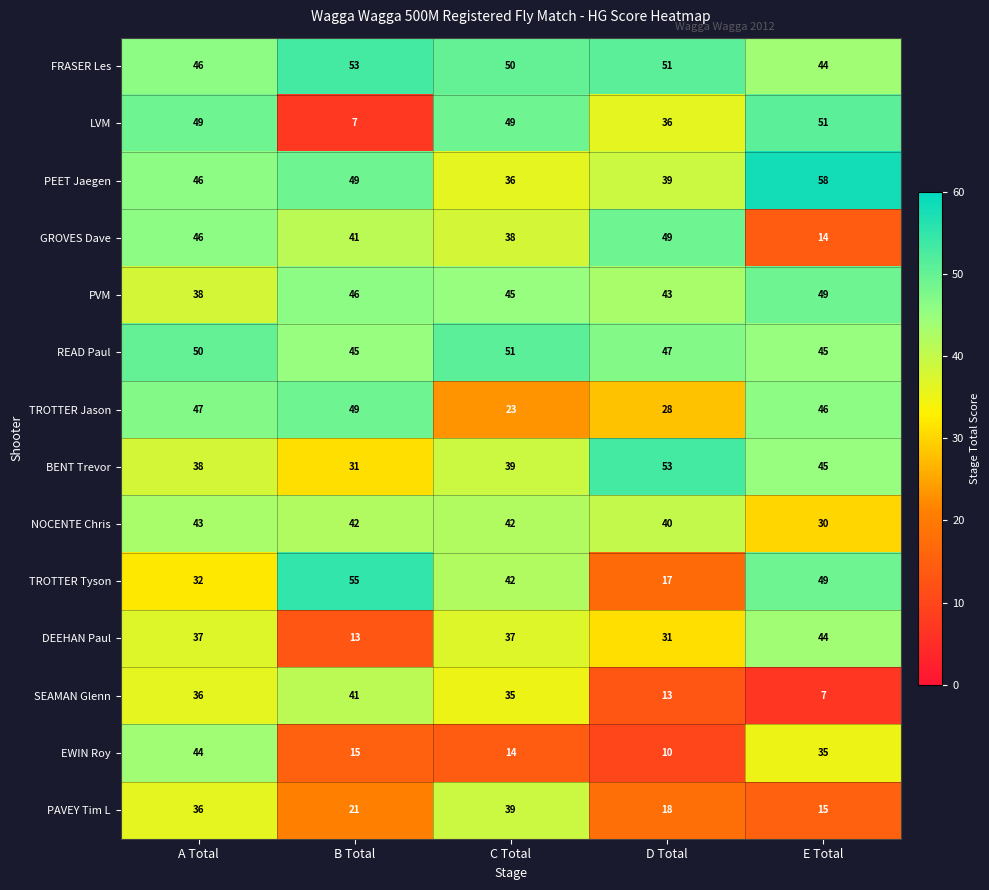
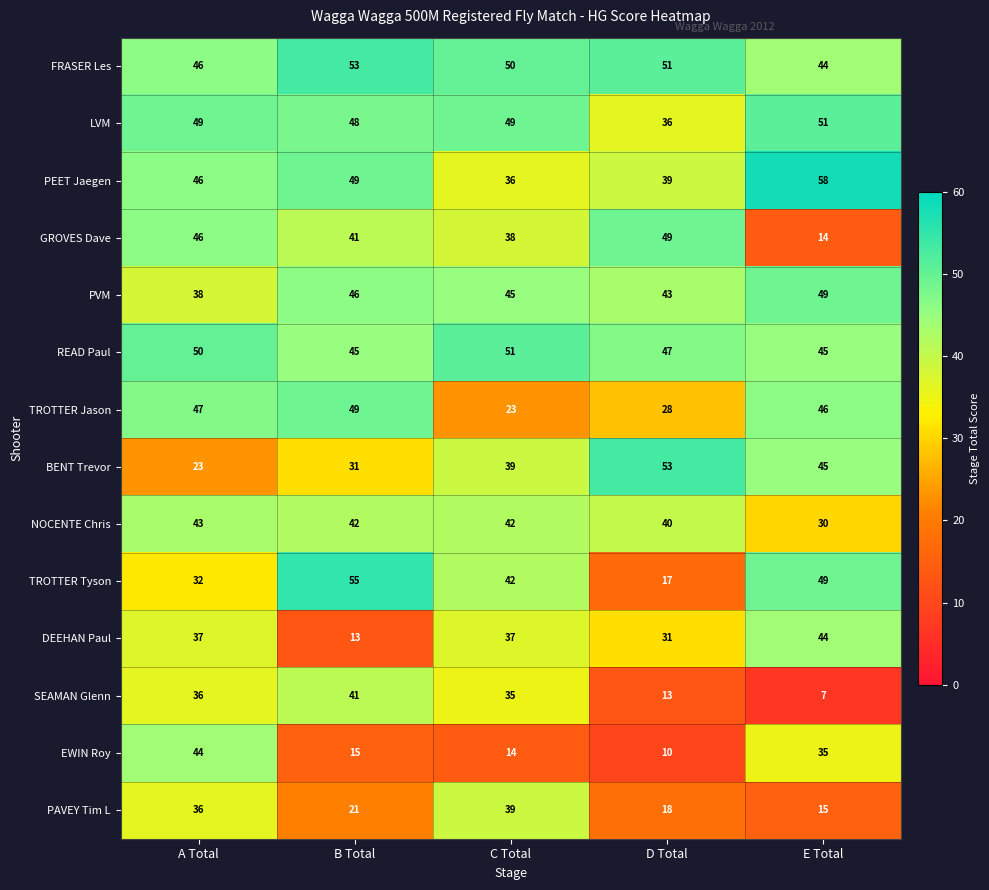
LVM, B Total: 7 -> 48
BENT Trevor, A Total: 38 -> 23
